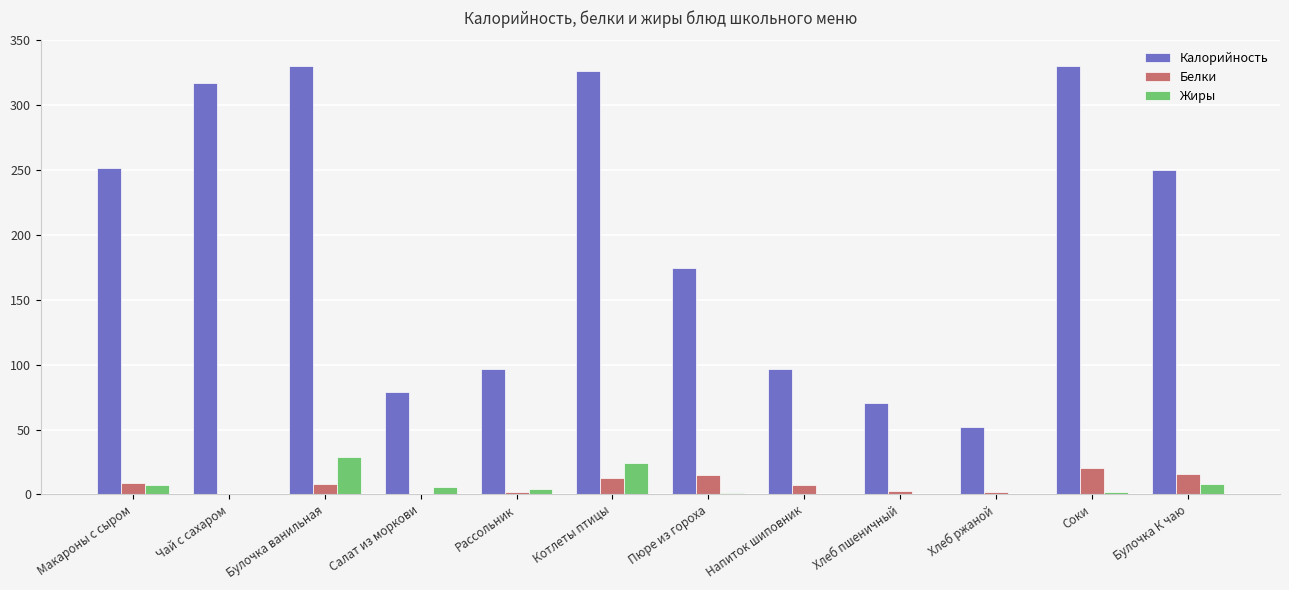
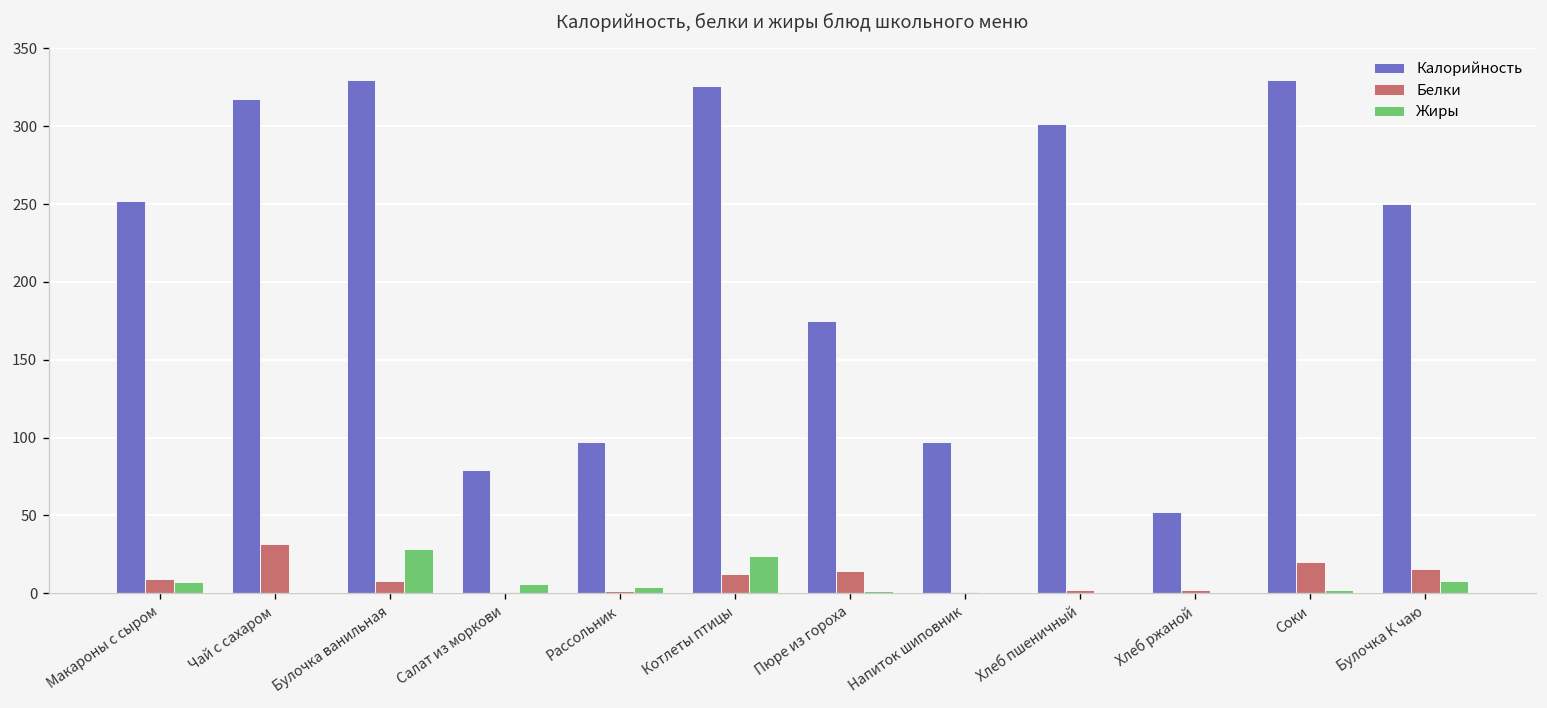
Белки, Чай с сахаром: 0 -> 32
Белки, Напиток шиповник: 7 -> 1
Калорийность, Хлеб пшеничный: 71 -> 301
